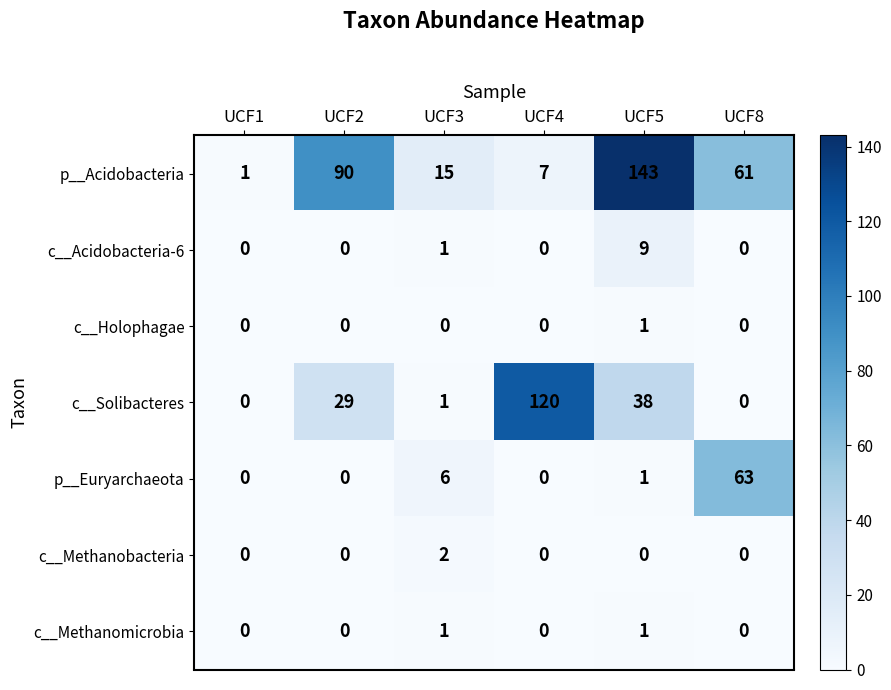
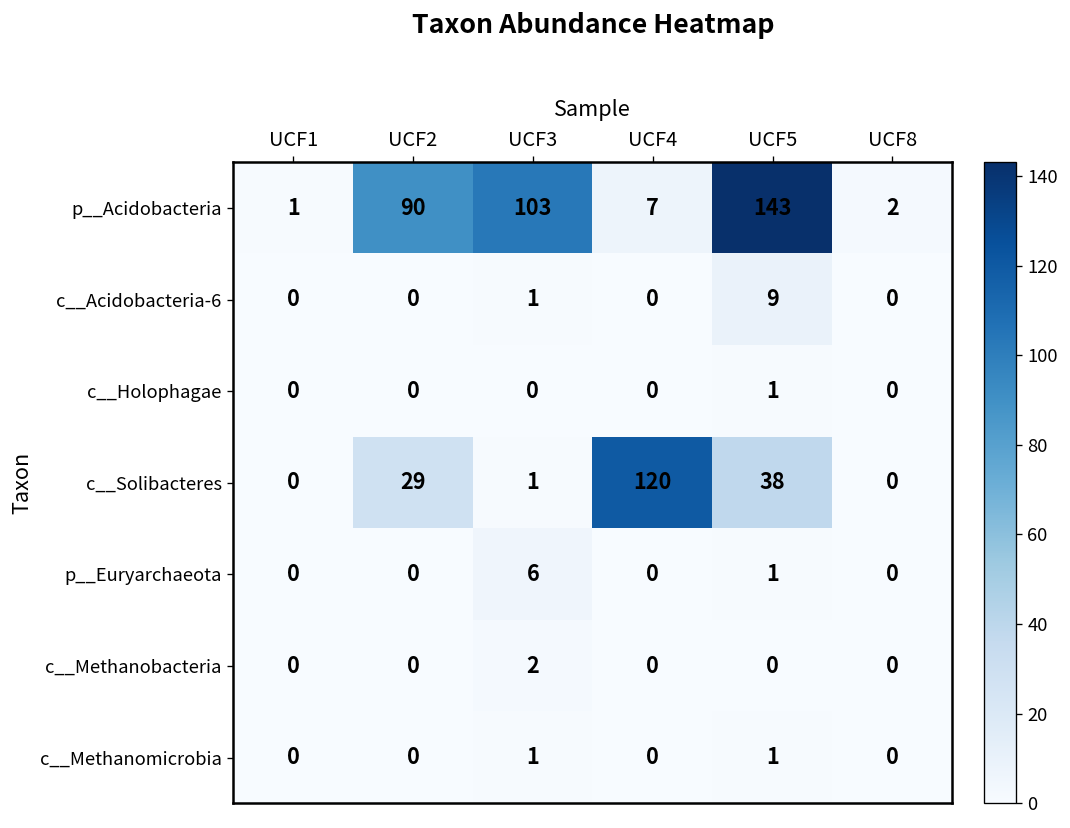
p__Acidobacteria, UCF3: 15 -> 103
p__Acidobacteria, UCF8: 61 -> 2
p__Euryarchaeota, UCF8: 63 -> 0
